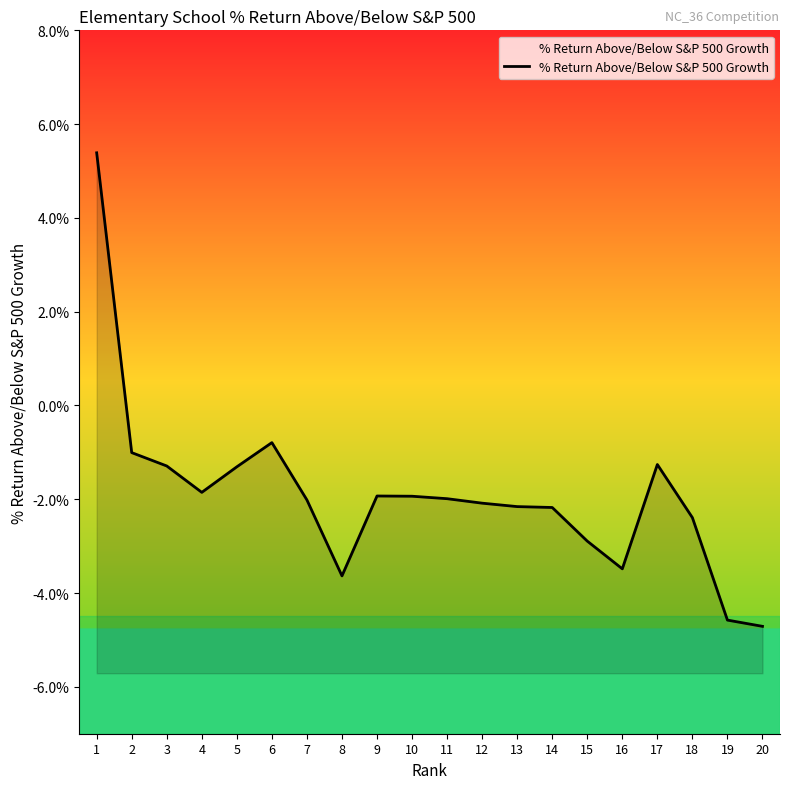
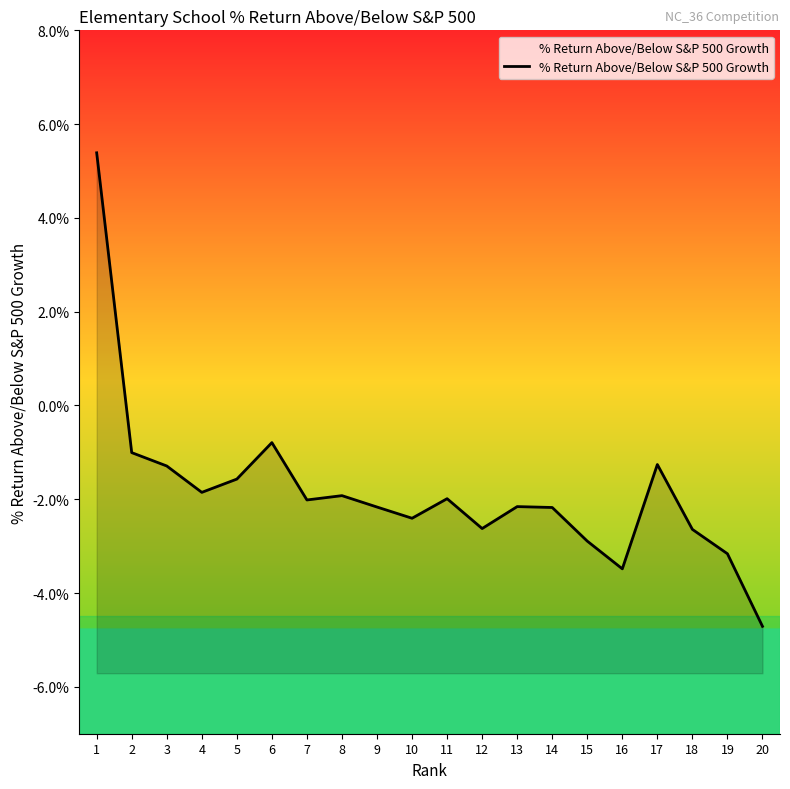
5: -1.3% -> -1.6%
8: -3.6% -> -1.9%
9: -1.9% -> -2.2%
10: -1.9% -> -2.4%
12: -2.1% -> -2.6%
18: -2.4% -> -2.6%
19: -4.6% -> -3.2%
